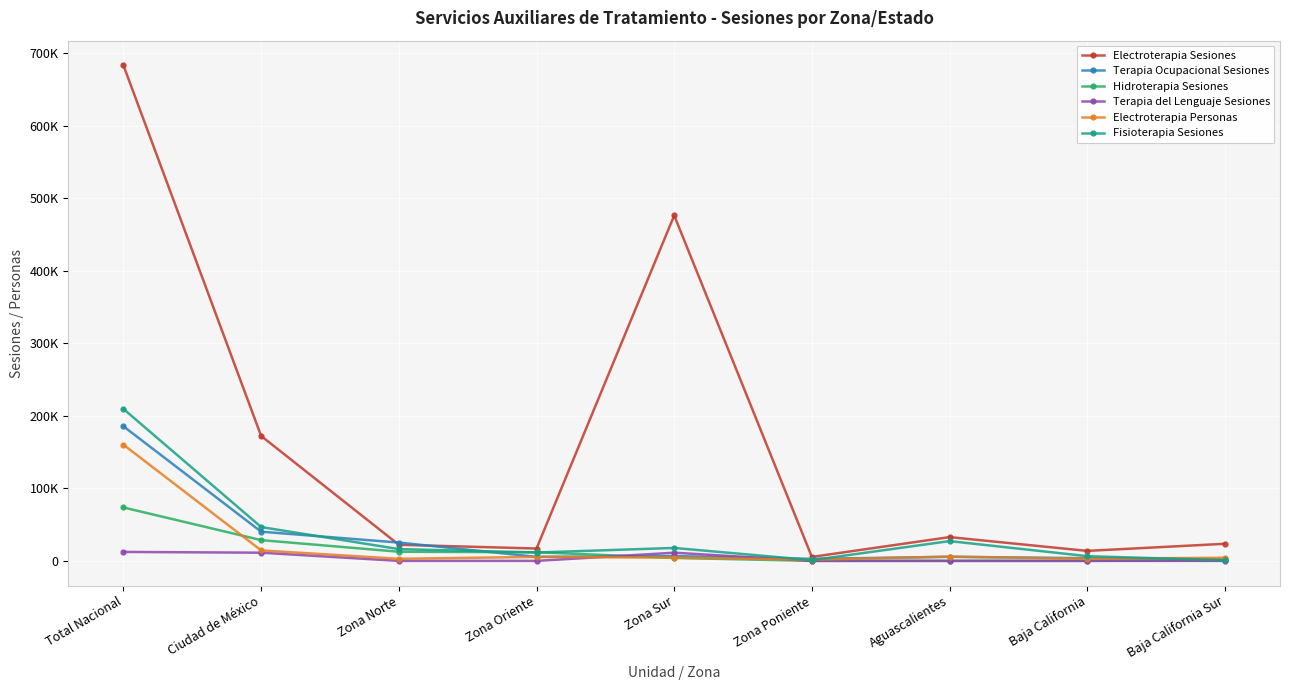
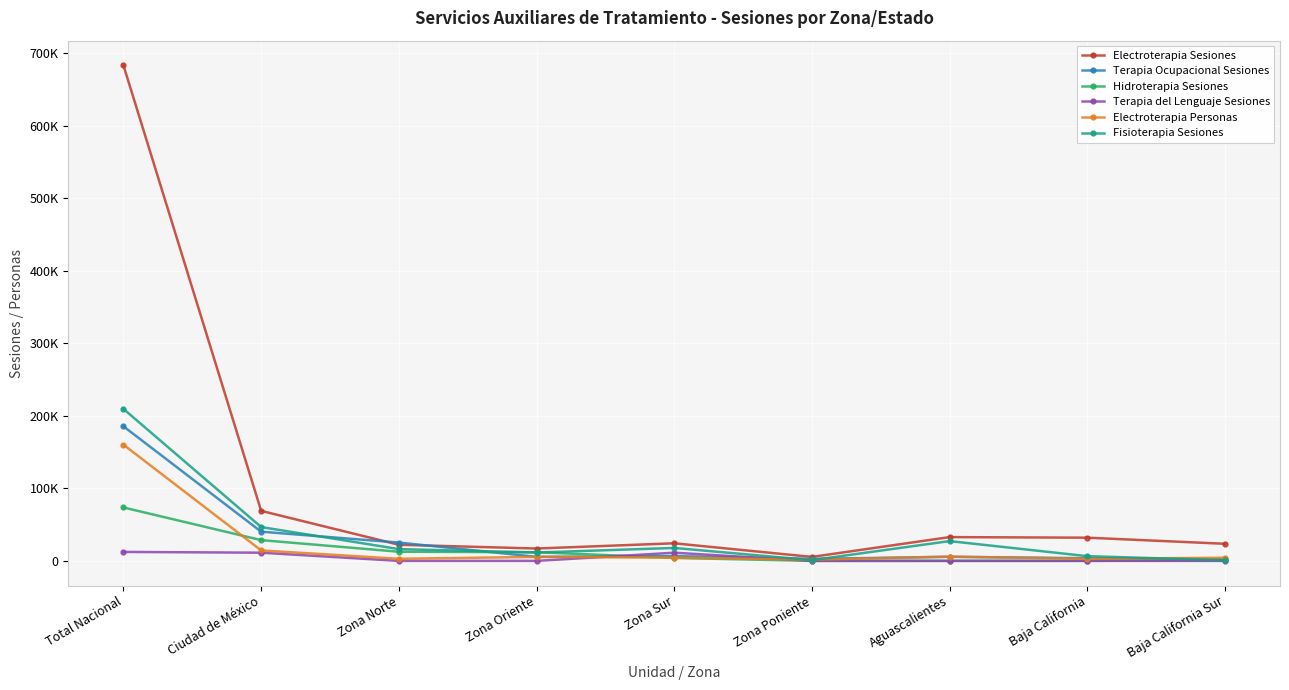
Electroterapia Sesiones, Ciudad de México: 170000 -> 70000
Electroterapia Sesiones, Zona Sur: 480000 -> 20000
Electroterapia Sesiones, Baja California: 10000 -> 30000
